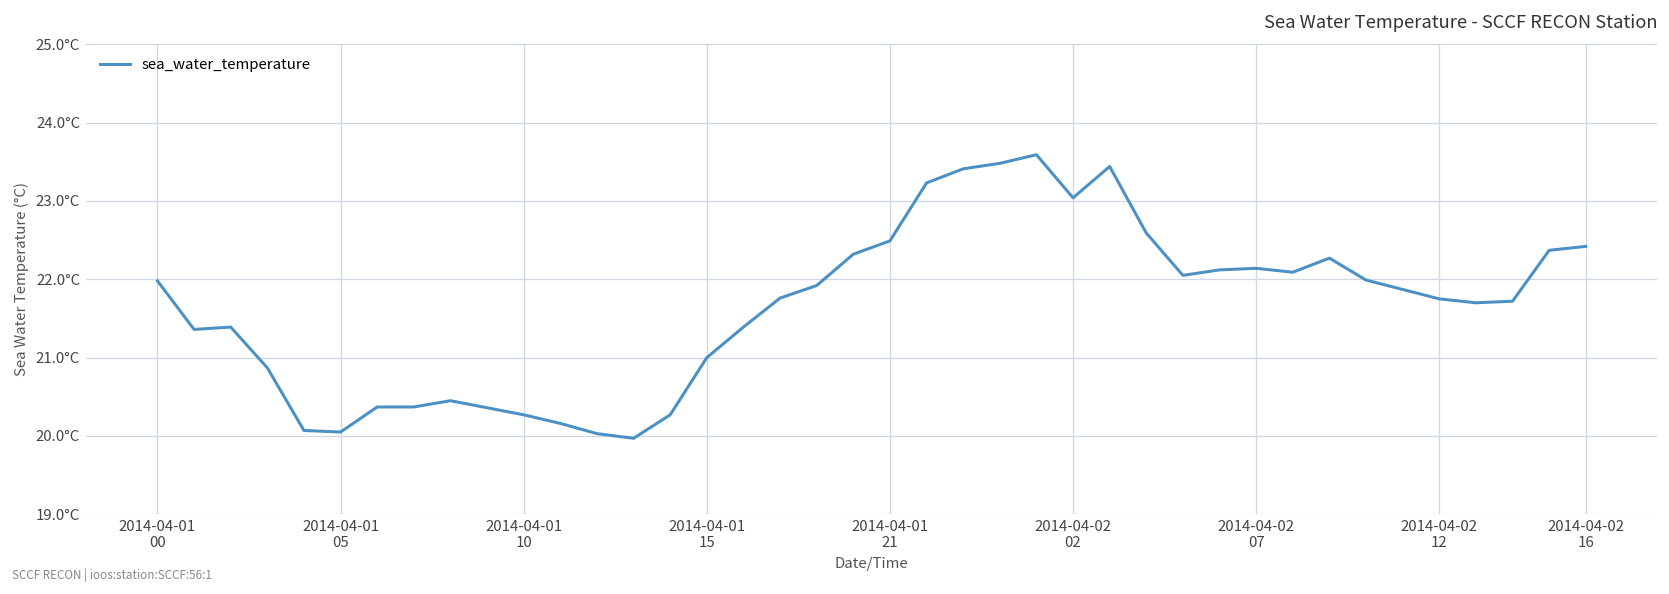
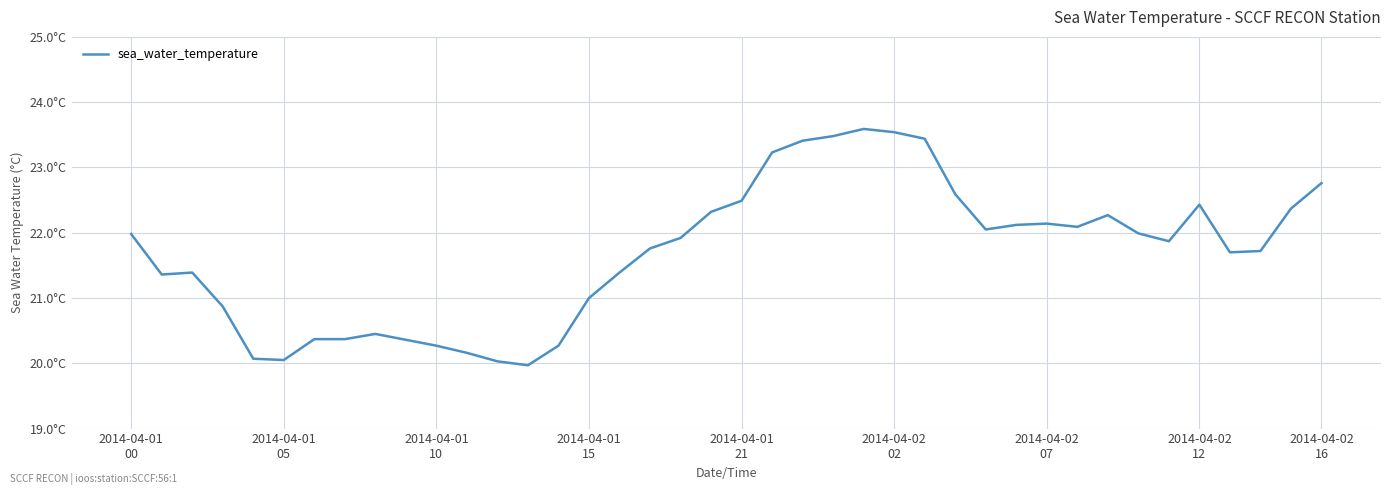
2014-04-02 02: 23.0°C -> 23.5°C
2014-04-02 12: 21.8°C -> 22.4°C
2014-04-02 16: 22.4°C -> 22.8°C
